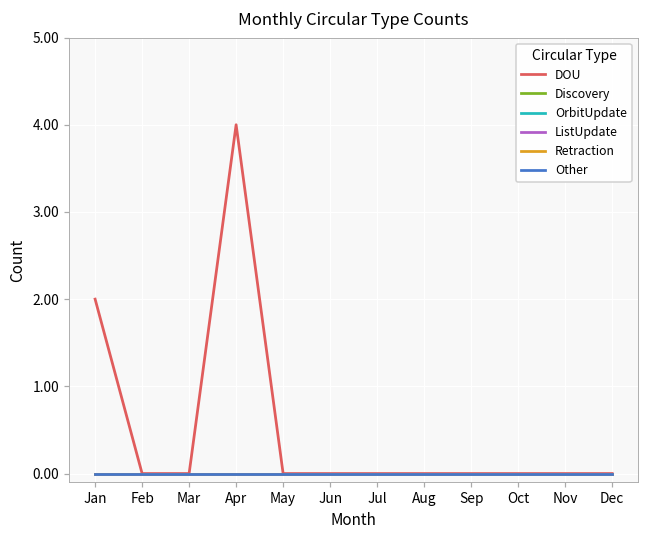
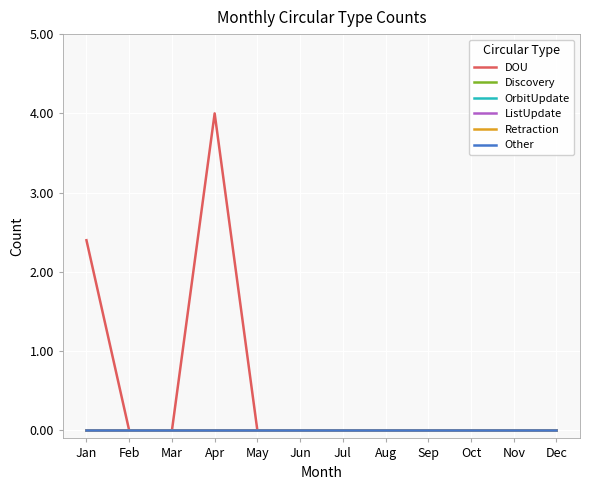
DOU, Jan: 2.0 -> 2.4
